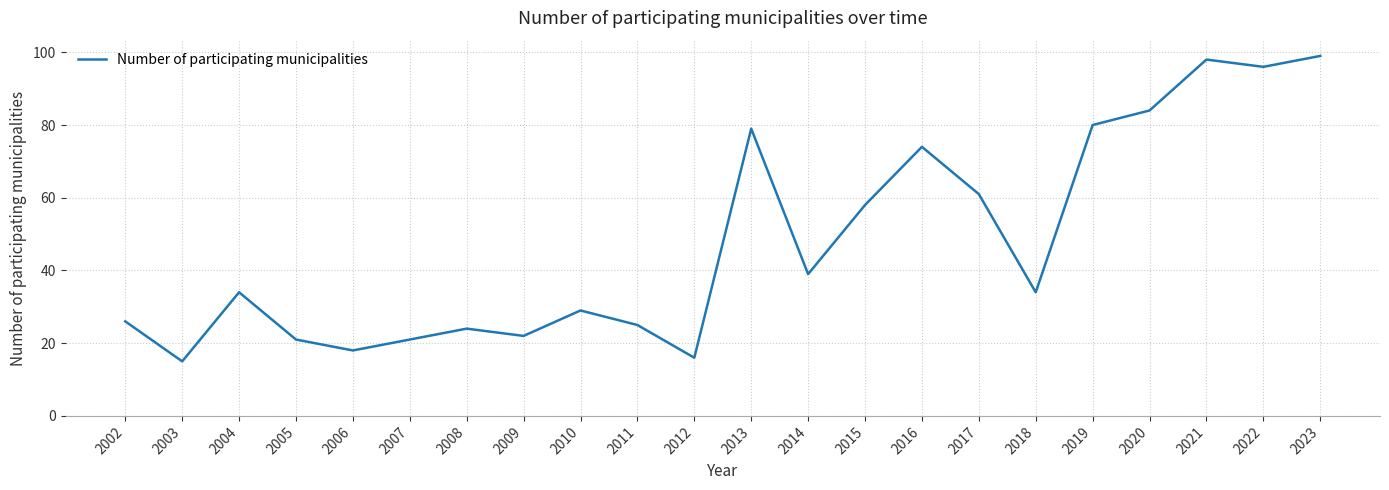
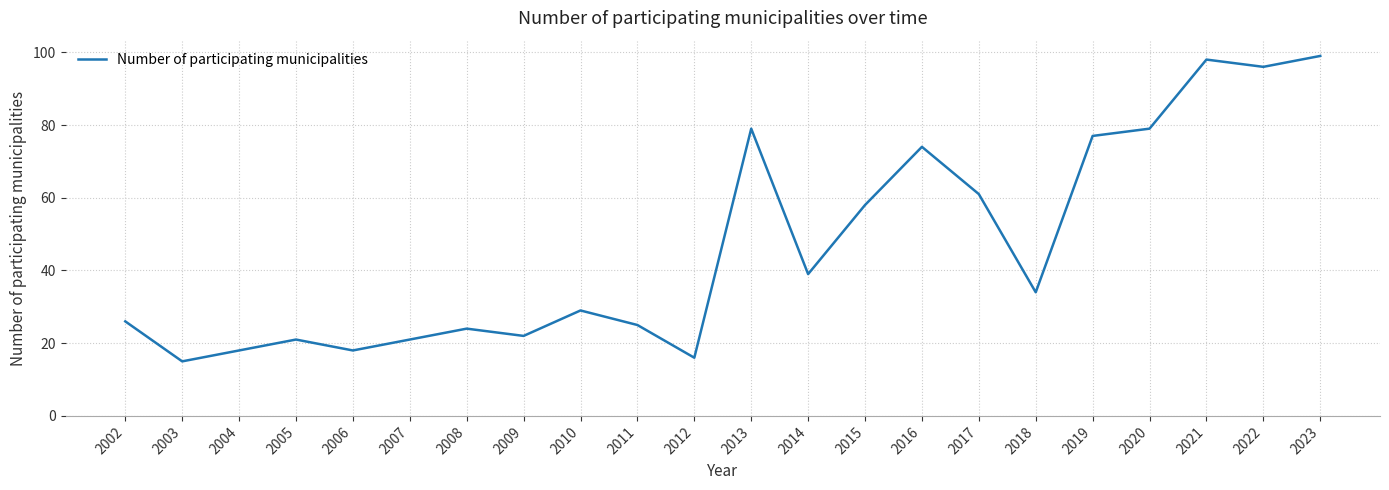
2004: 34 -> 18
2019: 80 -> 77
2020: 84 -> 79
